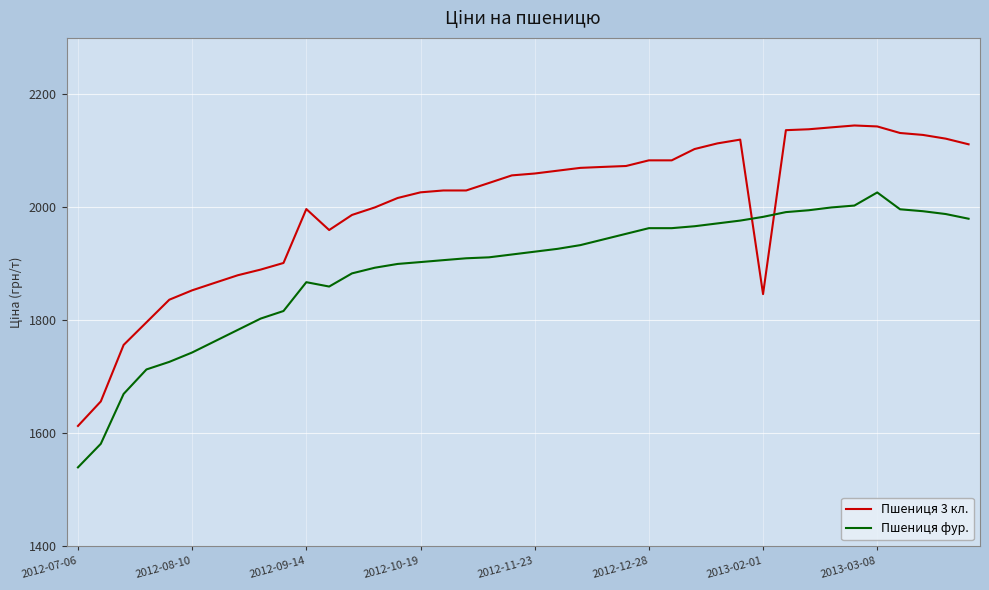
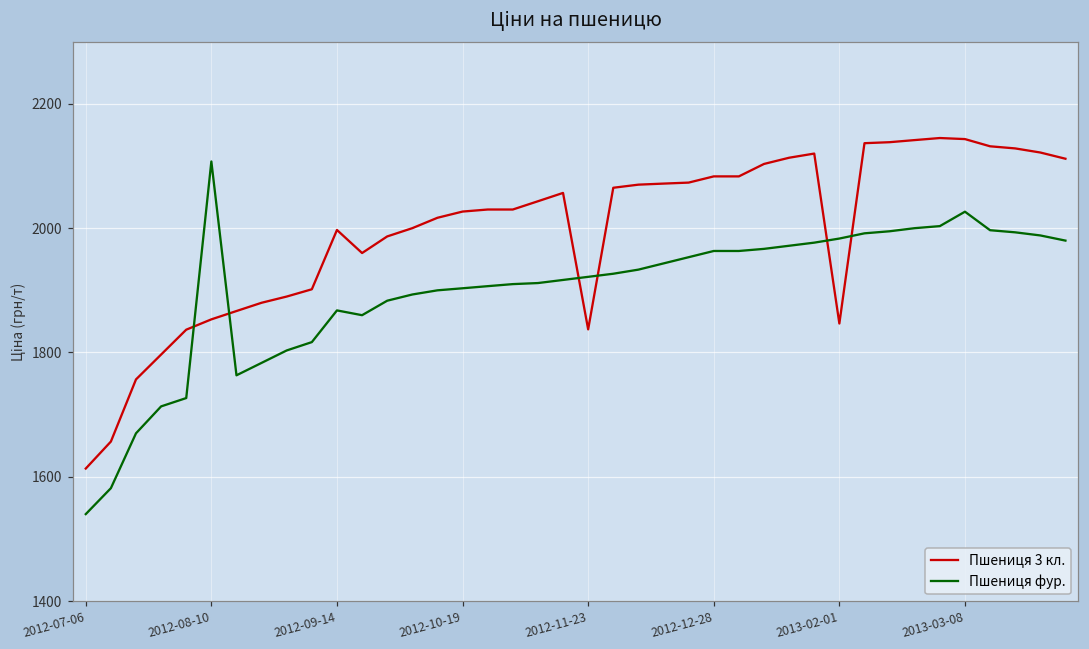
Пшениця фур., 2012-08-10: 1740 -> 2110
Пшениця 3 кл., 2012-11-23: 2060 -> 1840
